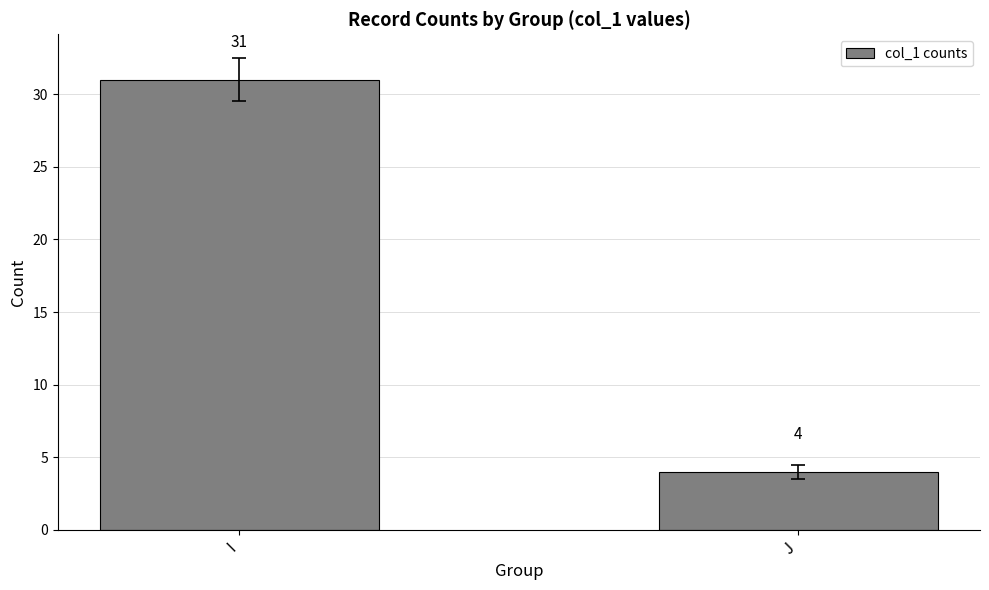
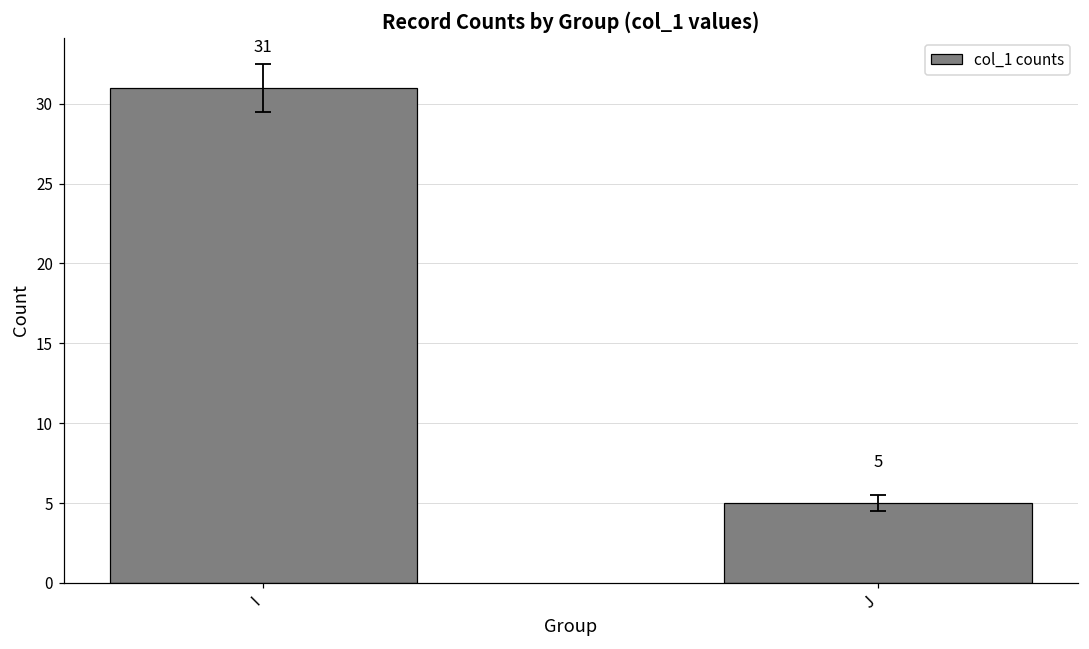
col_1 counts, J: 4 -> 5
